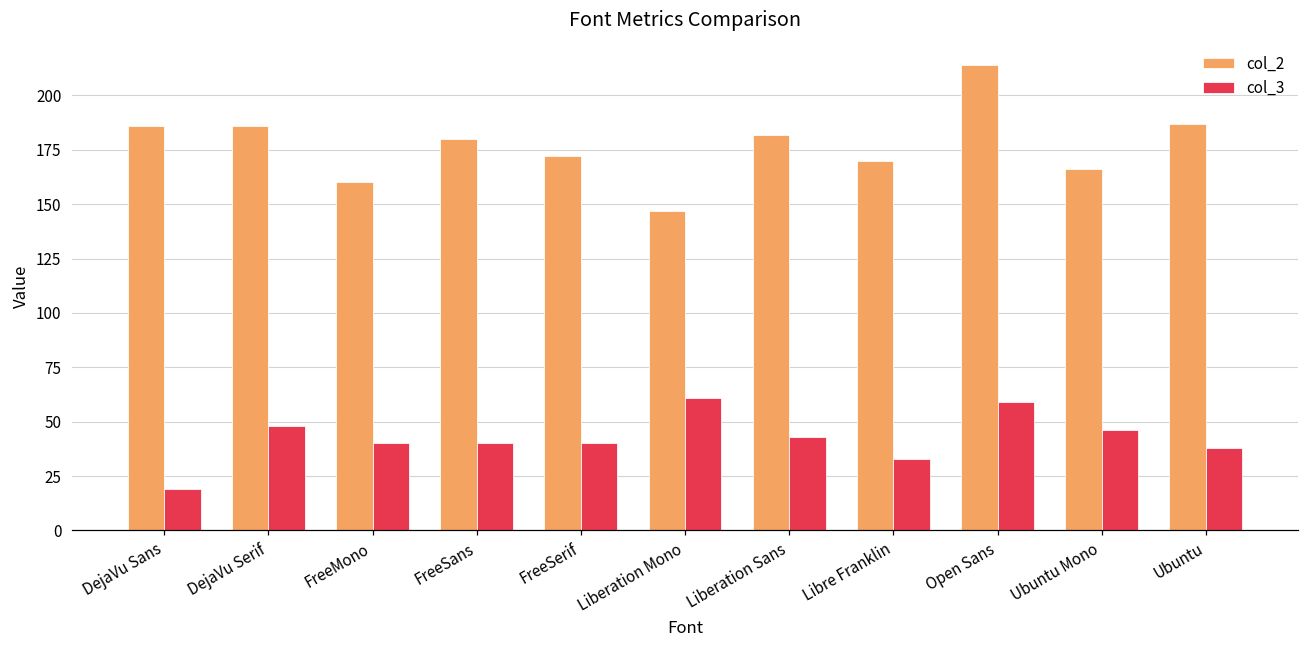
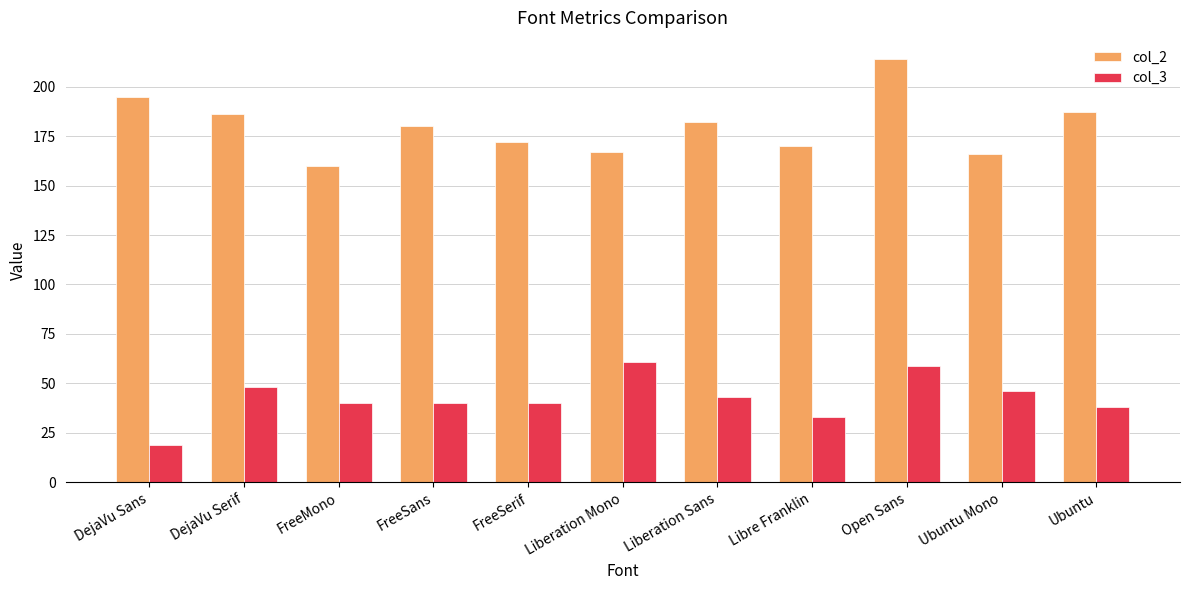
col_2, DejaVu Sans: 186 -> 195
col_2, Liberation Mono: 147 -> 167
